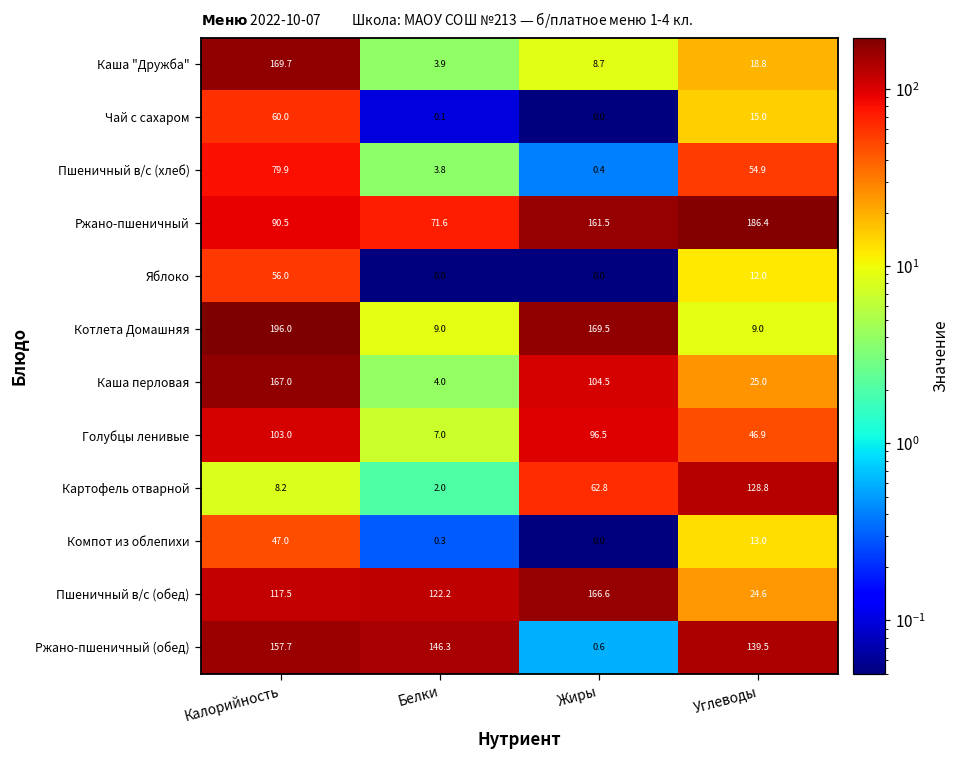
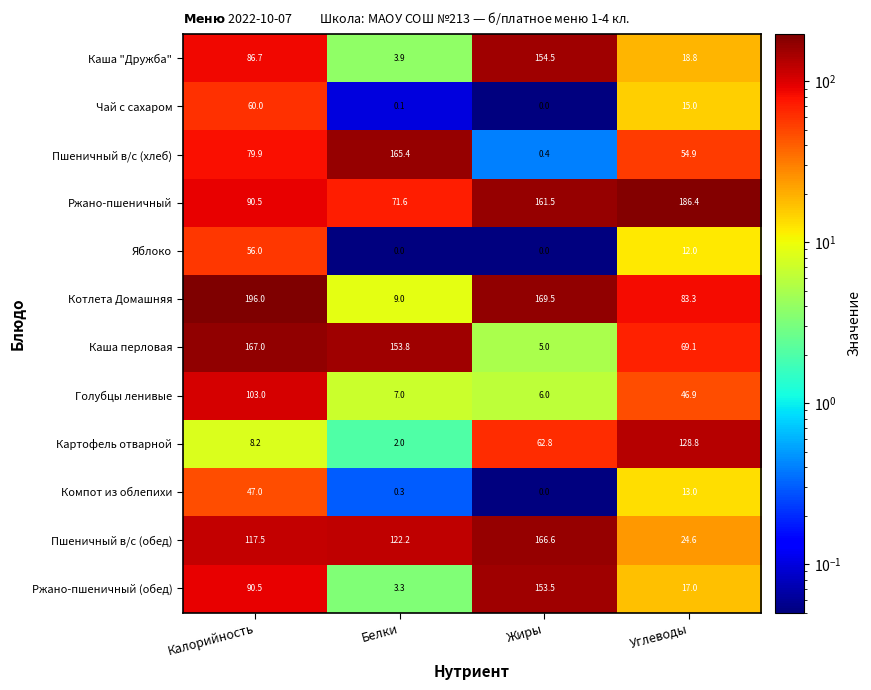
Каша "Дружба", Калорийность: 169.7 -> 86.7
Каша "Дружба", Жиры: 8.7 -> 154.5
Пшеничный в/с (хлеб), Белки: 3.8 -> 165.4
Котлета Домашняя, Углеводы: 9.0 -> 83.3
Каша перловая, Белки: 4.0 -> 153.8
Каша перловая, Жиры: 104.5 -> 5.0
Каша перловая, Углеводы: 25.0 -> 69.1
Голубцы ленивые, Жиры: 96.5 -> 6.0
Ржано-пшеничный (обед), Калорийность: 157.7 -> 90.5
Ржано-пшеничный (обед), Белки: 146.3 -> 3.3
Ржано-пшеничный (обед), Жиры: 0.6 -> 153.5
Ржано-пшеничный (обед), Углеводы: 139.5 -> 17.0
